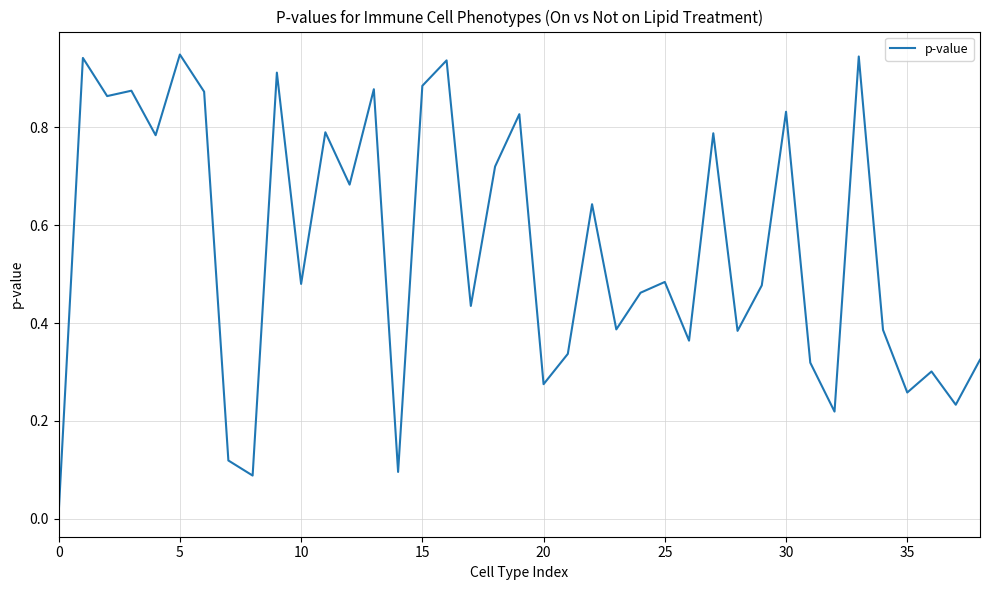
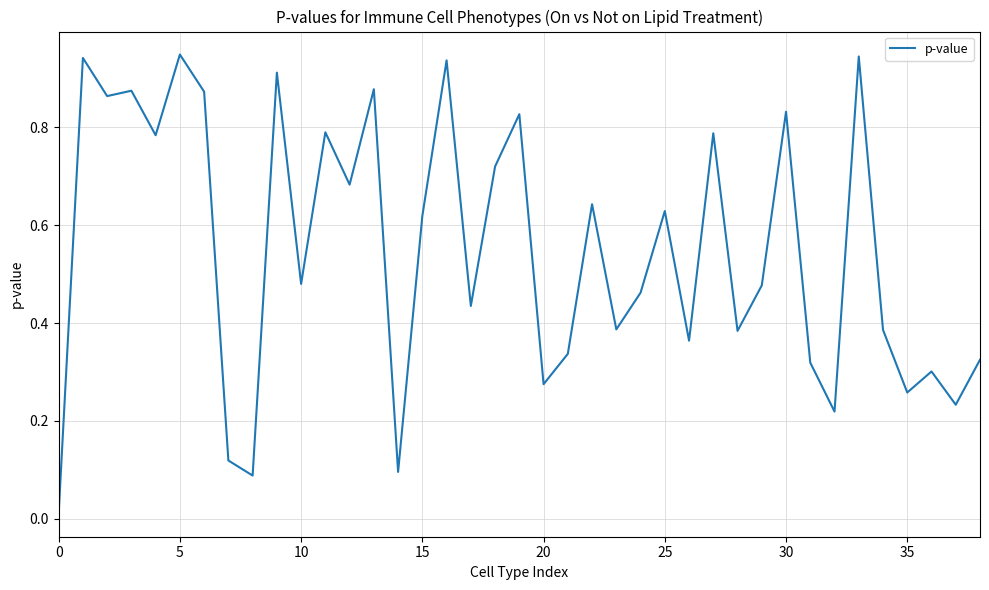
15: 0.89 -> 0.62
25: 0.48 -> 0.63
